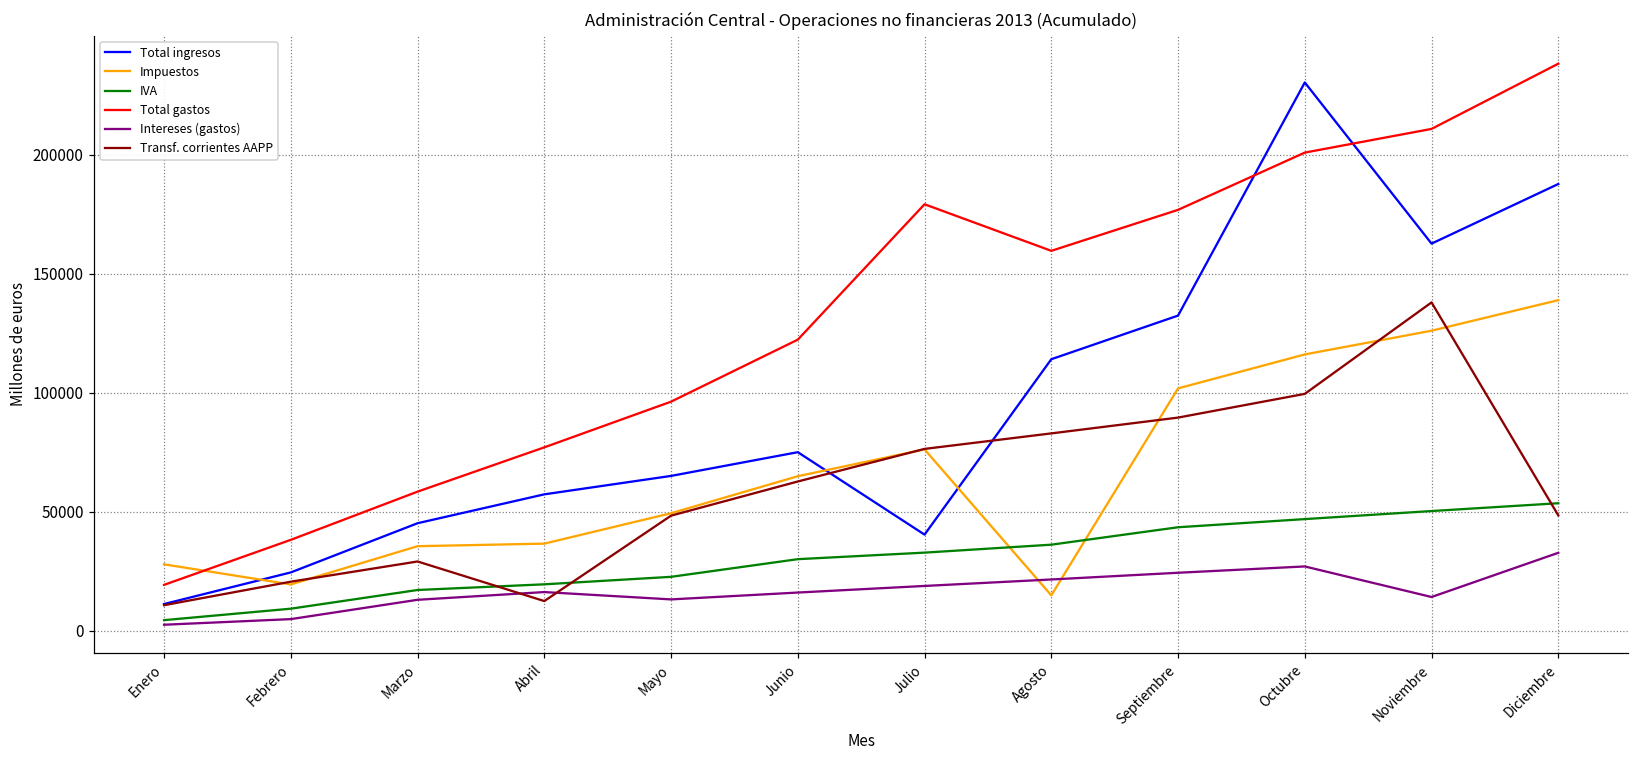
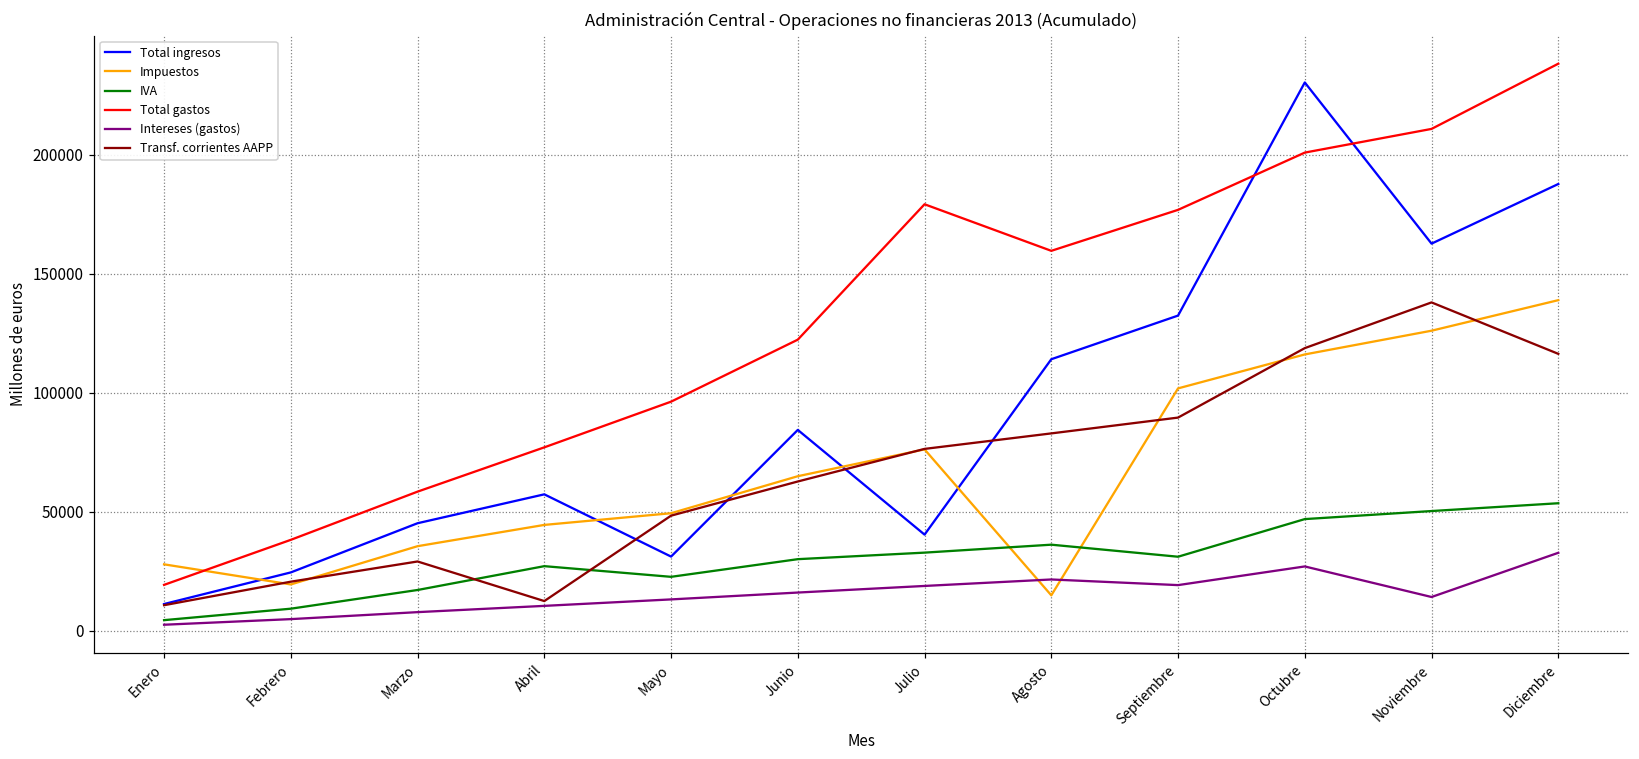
Intereses (gastos), Marzo: 13000 -> 8000
Impuestos, Abril: 37000 -> 45000
IVA, Abril: 20000 -> 27000
Intereses (gastos), Abril: 16000 -> 11000
Total ingresos, Mayo: 65000 -> 31000
Total ingresos, Junio: 75000 -> 84000
IVA, Septiembre: 44000 -> 31000
Intereses (gastos), Septiembre: 24000 -> 19000
Transf. corrientes AAPP, Octubre: 100000 -> 119000
Transf. corrientes AAPP, Diciembre: 49000 -> 116000
